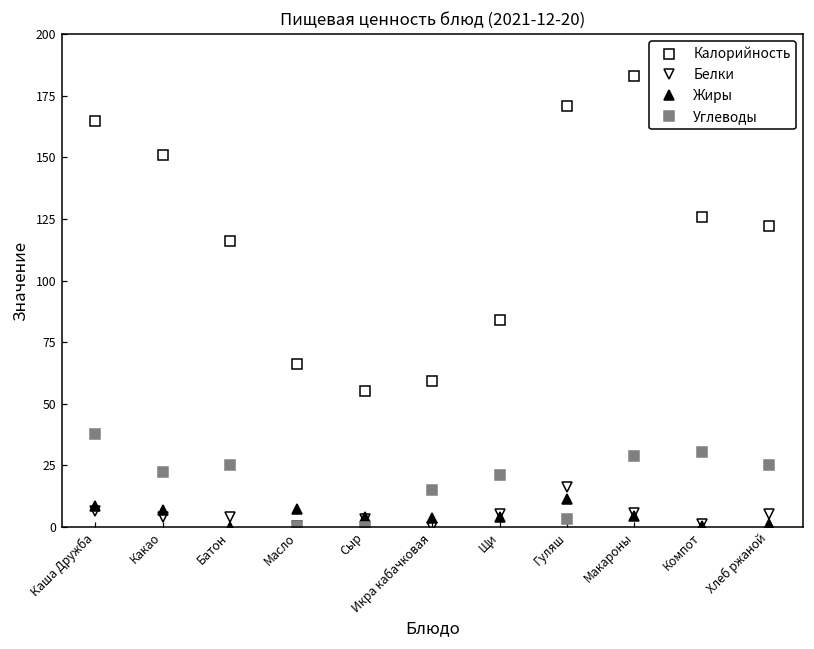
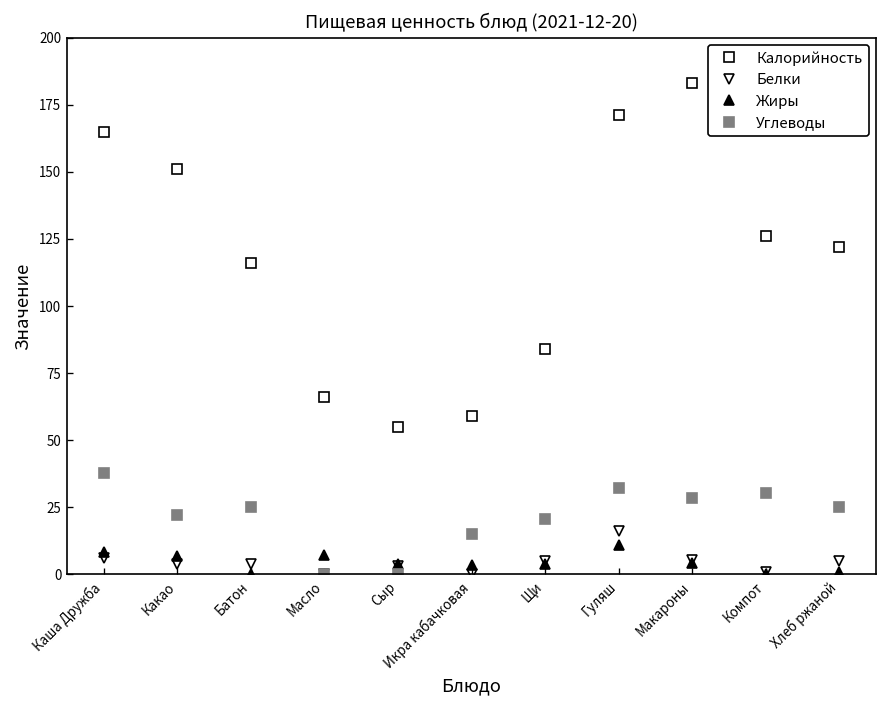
Углеводы, Гуляш: 3 -> 32
